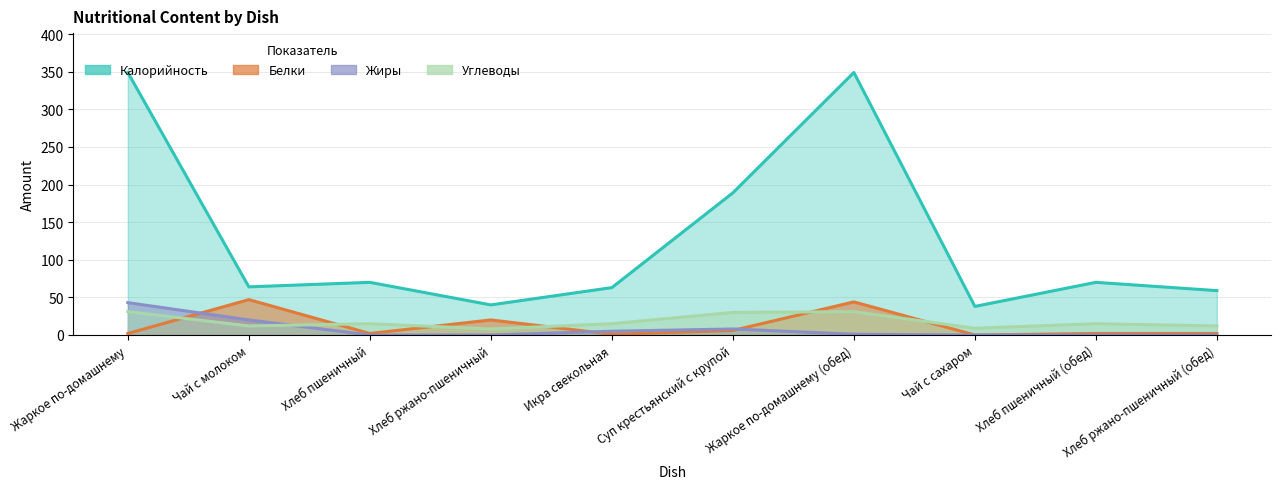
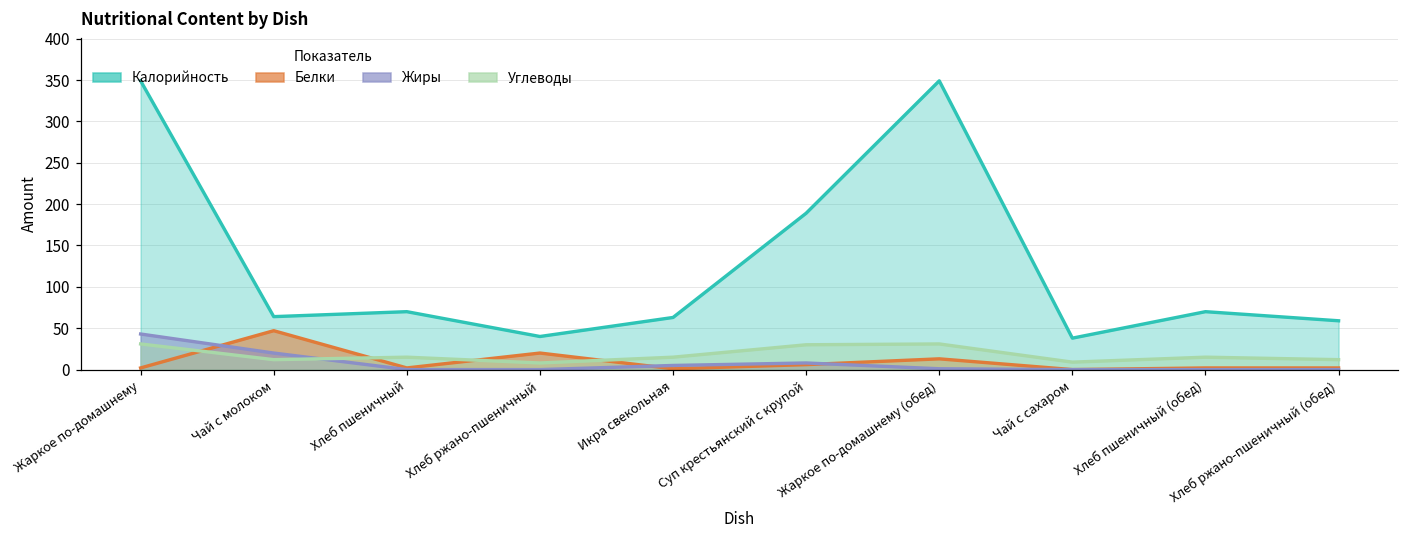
Белки, Жаркое по-домашнему (обед): 40 -> 10
